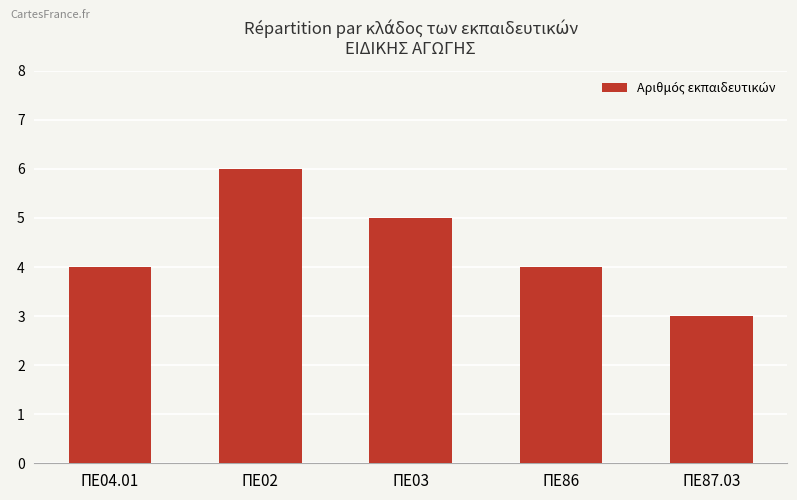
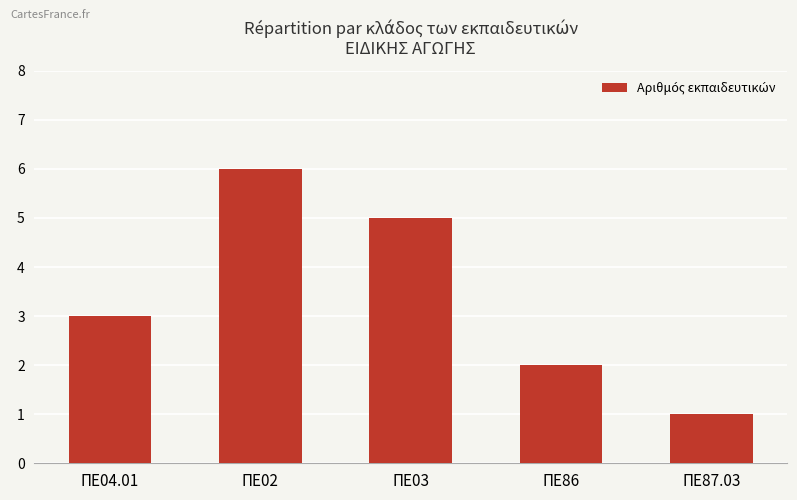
ΠΕ04.01: 4 -> 3
ΠΕ86: 4 -> 2
ΠΕ87.03: 3 -> 1
